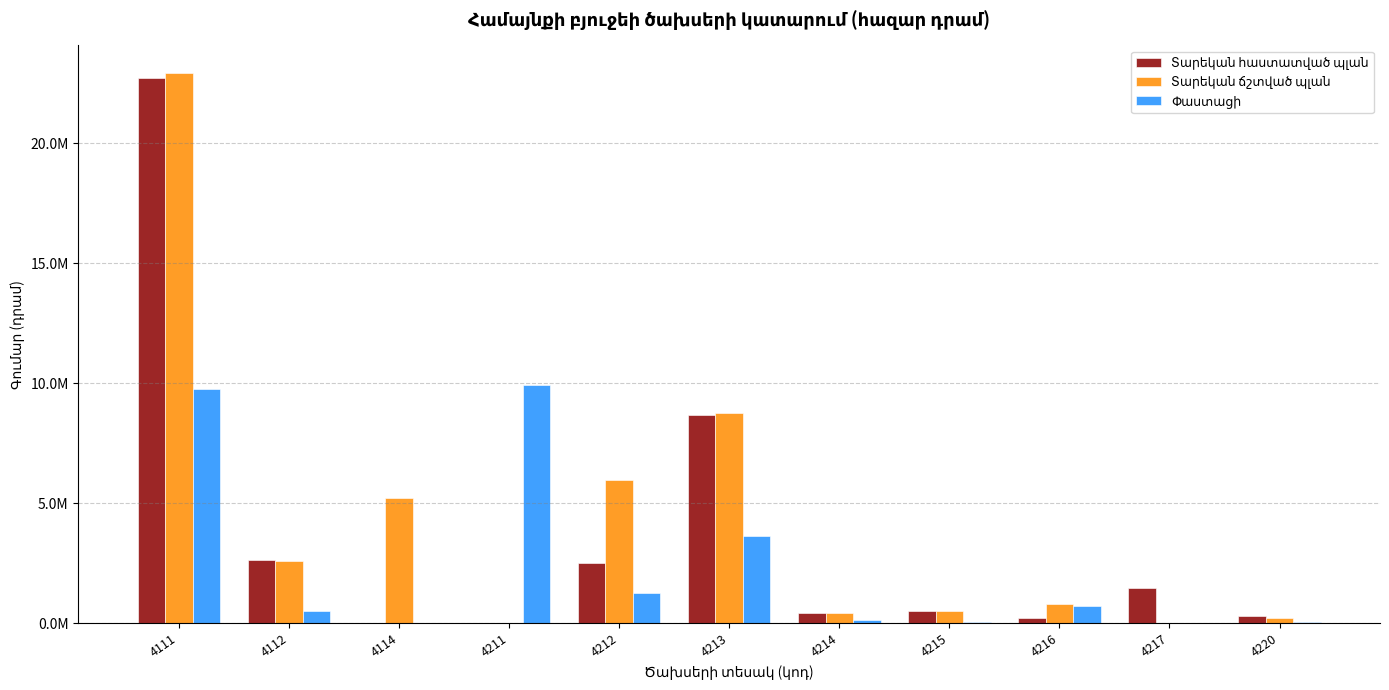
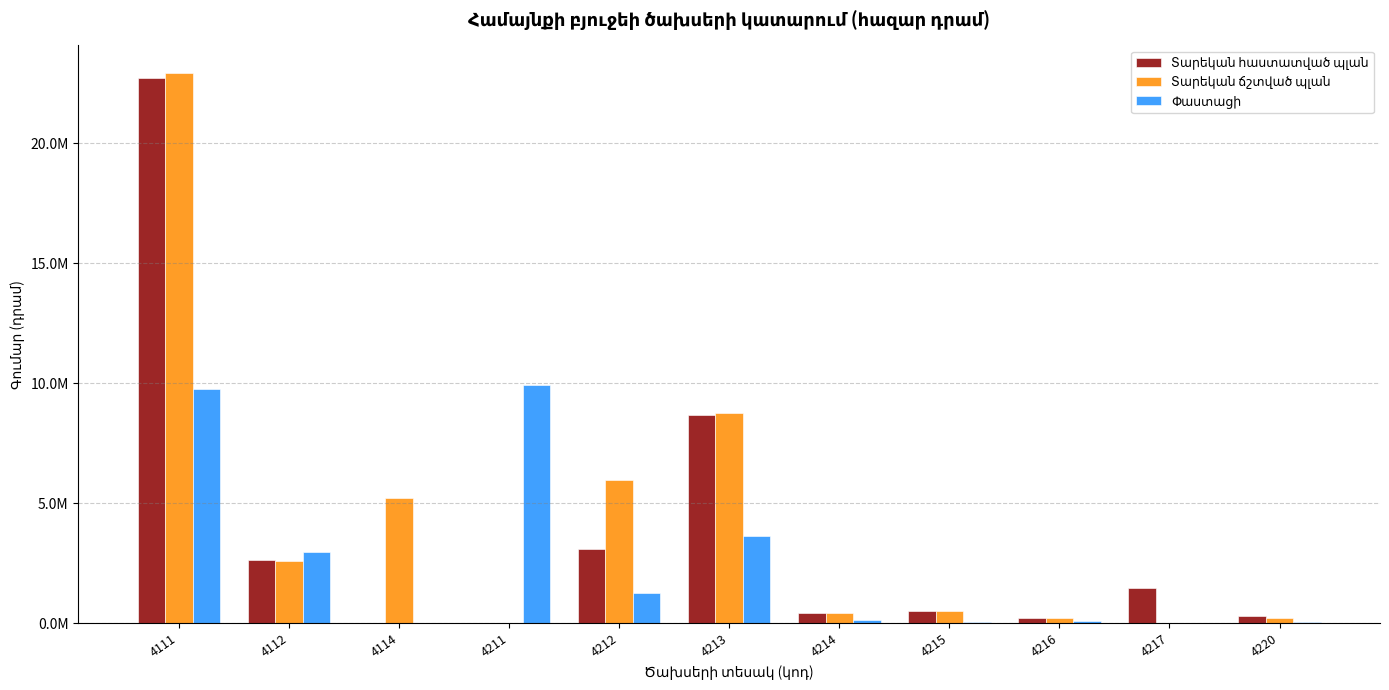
Փաստացի, 4112: 500000 -> 3000000
Տարեկան հաստատված պլան, 4212: 2500000 -> 3100000
Տարեկան ճշտված պլան, 4216: 800000 -> 200000
Փաստացի, 4216: 700000 -> 100000
